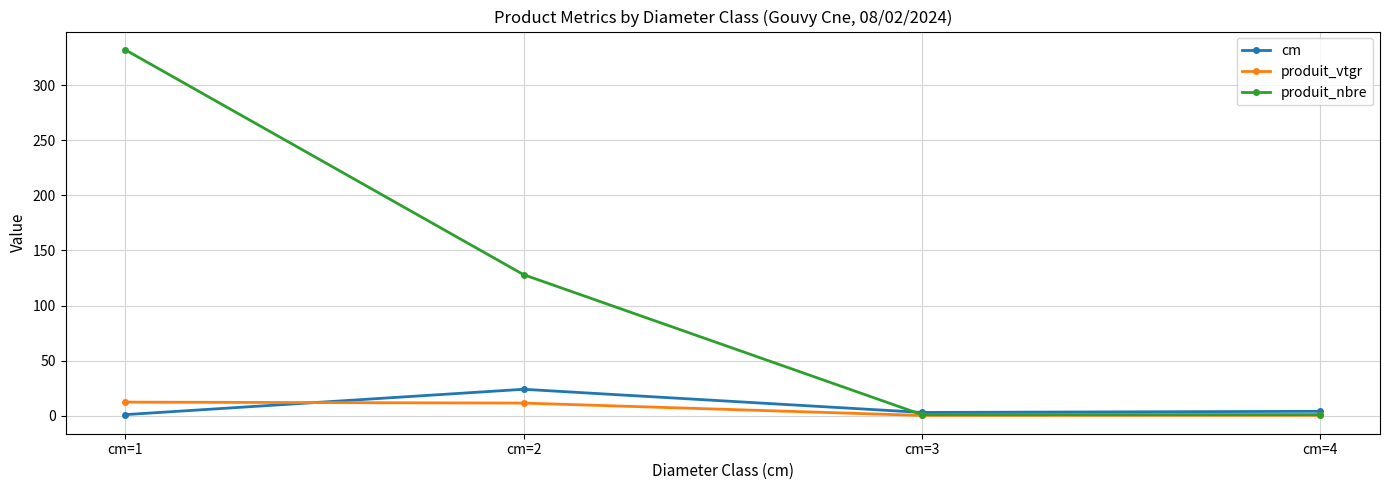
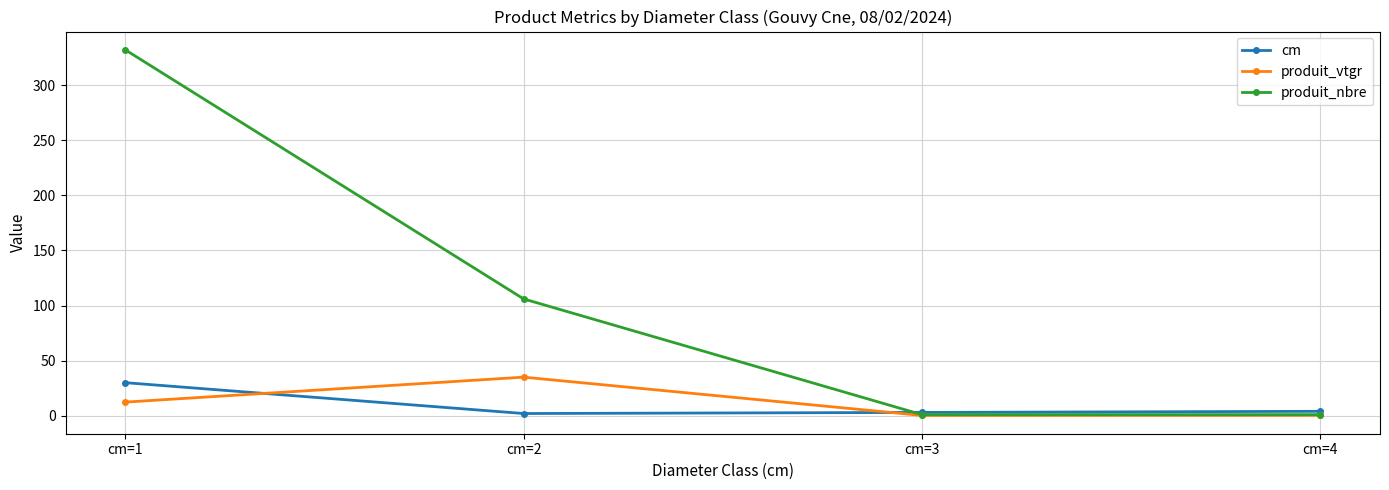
cm, cm=1: 1 -> 30
cm, cm=2: 24 -> 2
produit_vtgr, cm=2: 11 -> 35
produit_nbre, cm=2: 128 -> 106
